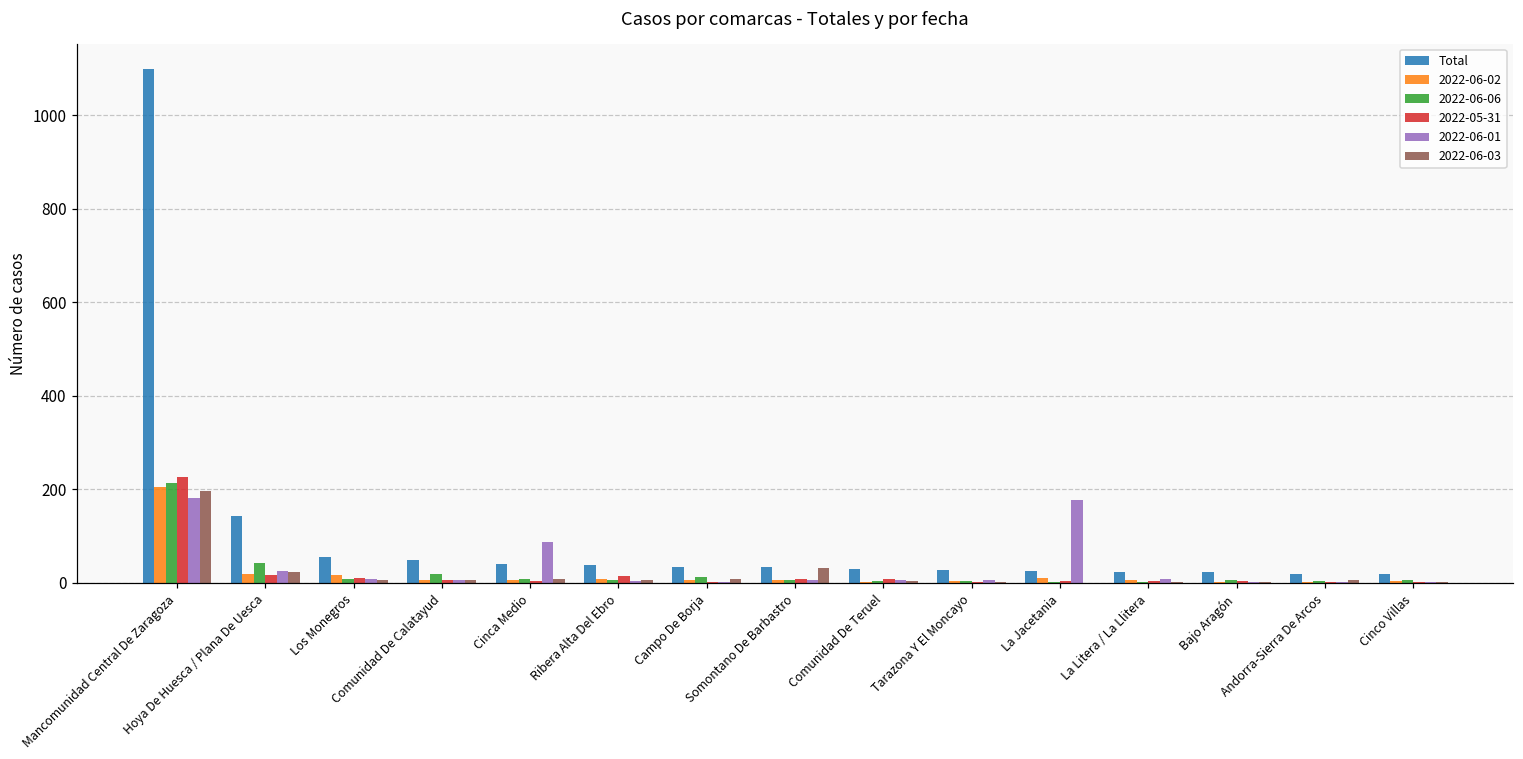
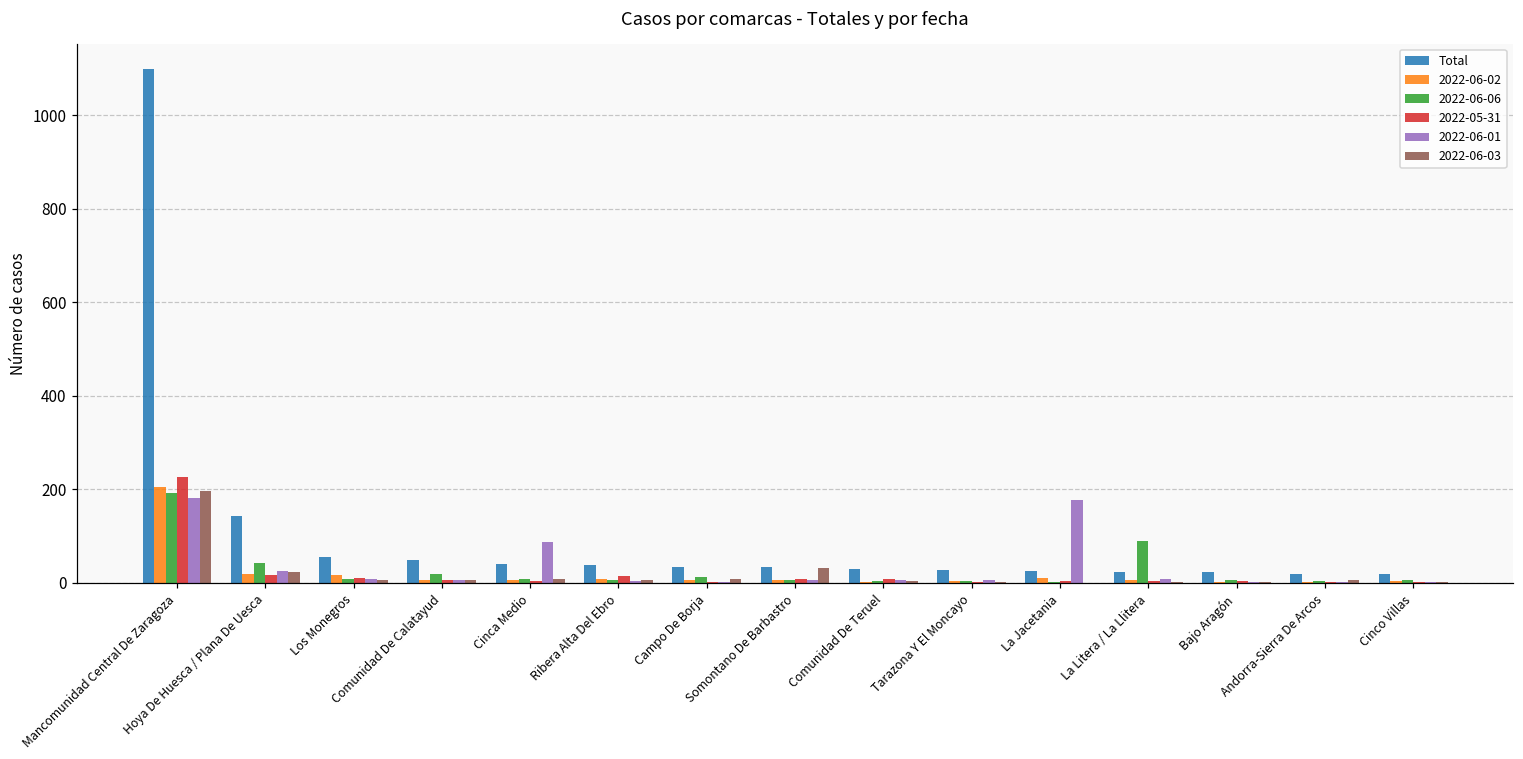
2022-06-06, Mancomunidad Central De Zaragoza: 210 -> 190
2022-06-06, La Litera / La Llitera: 0 -> 90
